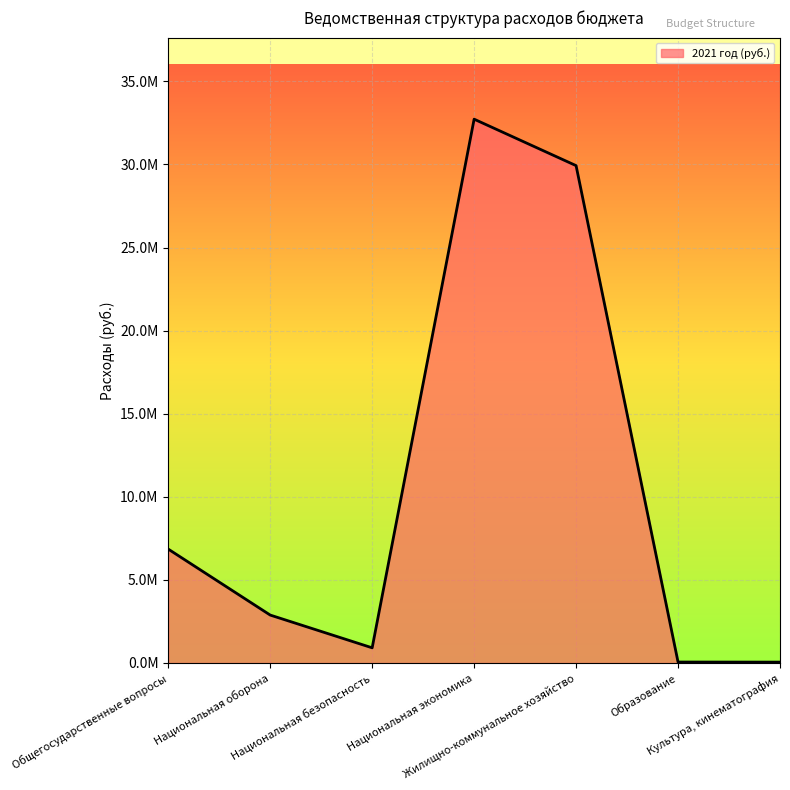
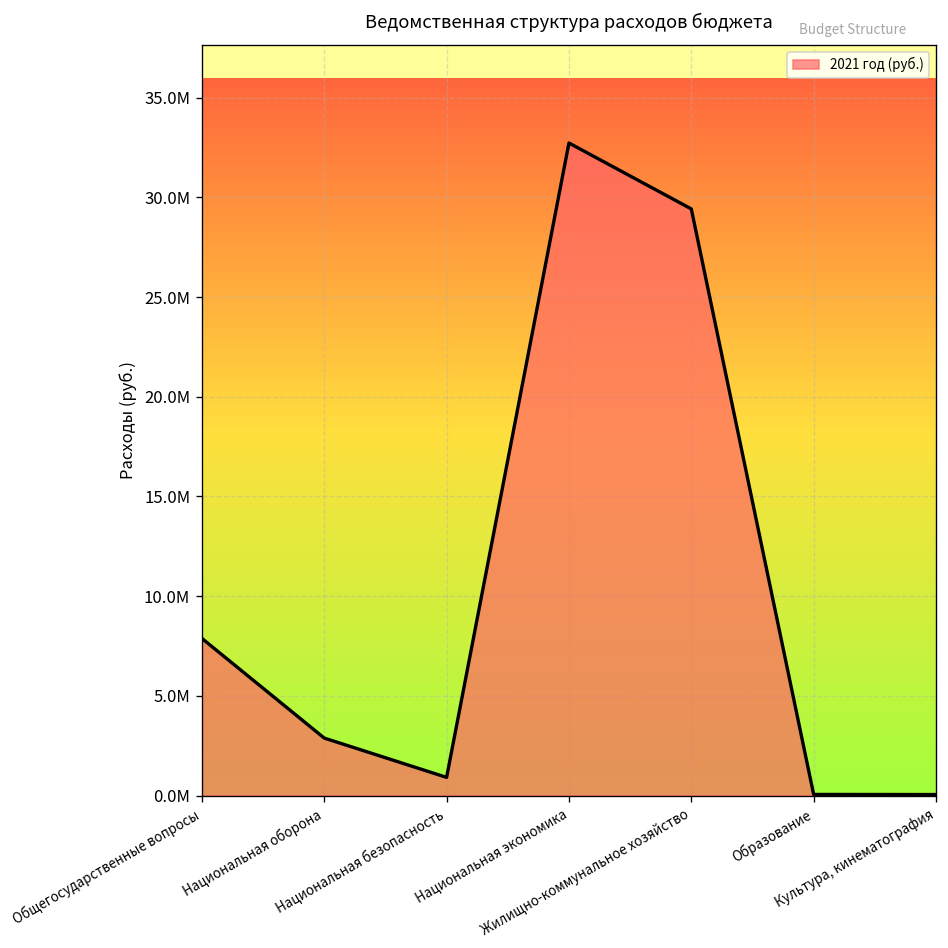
Общегосударственные вопросы: 6900000 -> 7900000
Жилищно-коммунальное хозяйство: 29900000 -> 29400000
